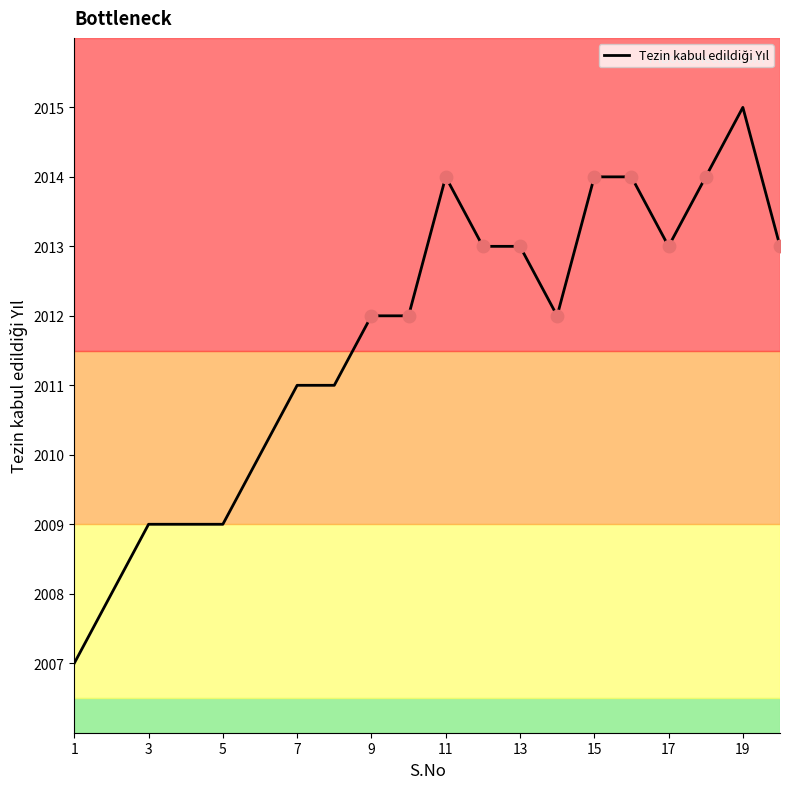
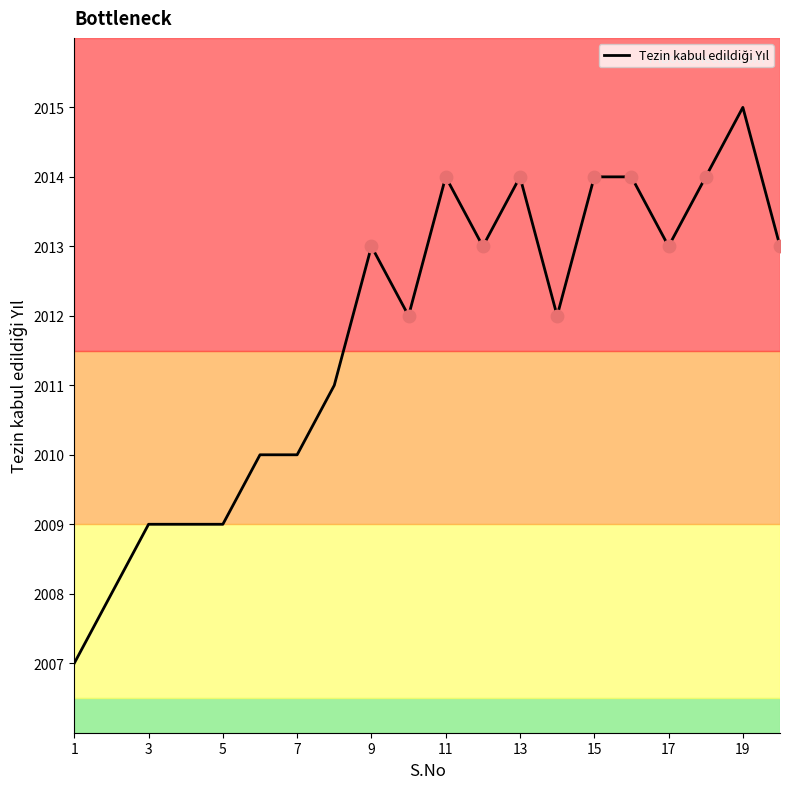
Tezin kabul edildiği Yıl, 7: 2011 -> 2010
Tezin kabul edildiği Yıl, 9: 2012 -> 2013
Tezin kabul edildiği Yıl, 13: 2013 -> 2014
